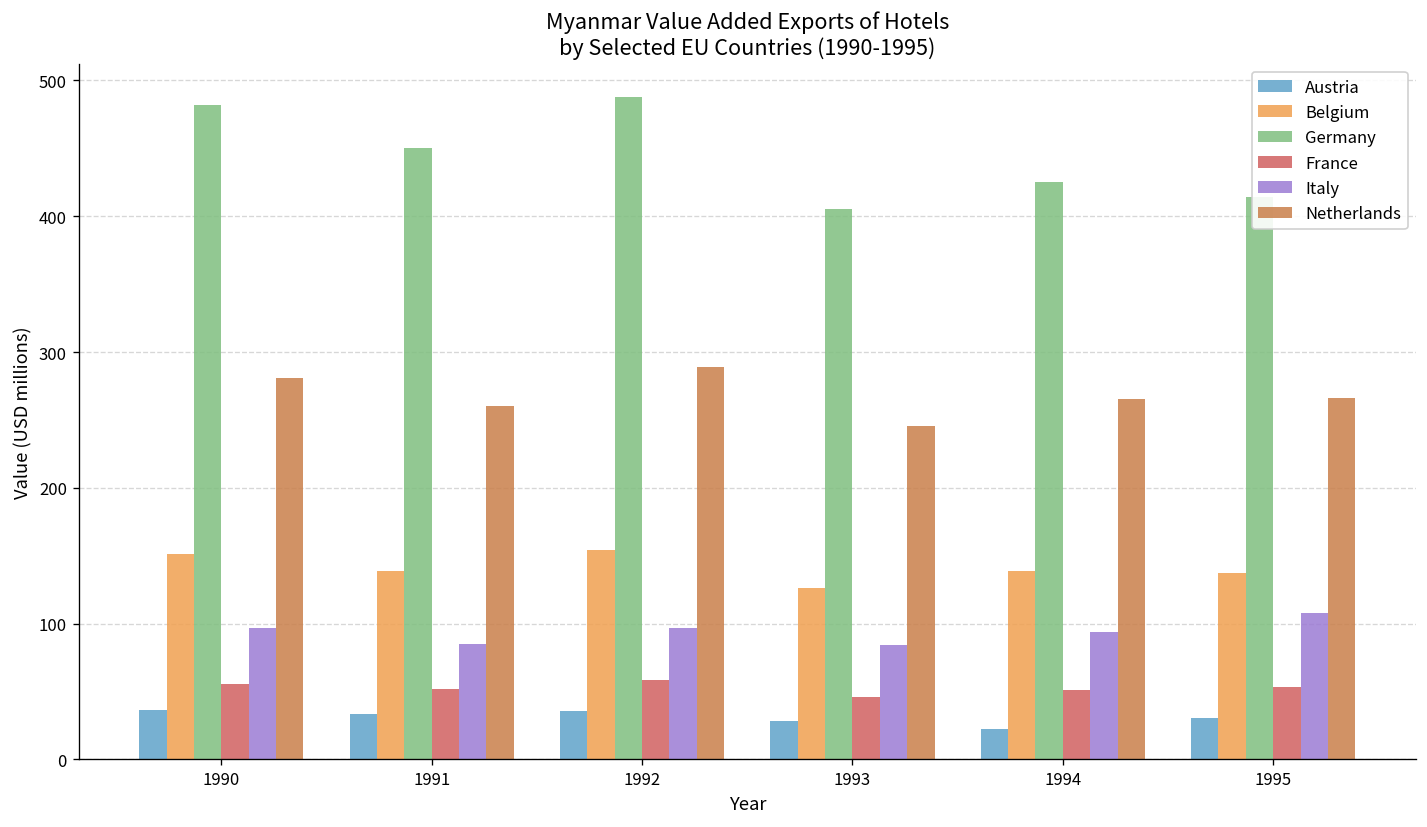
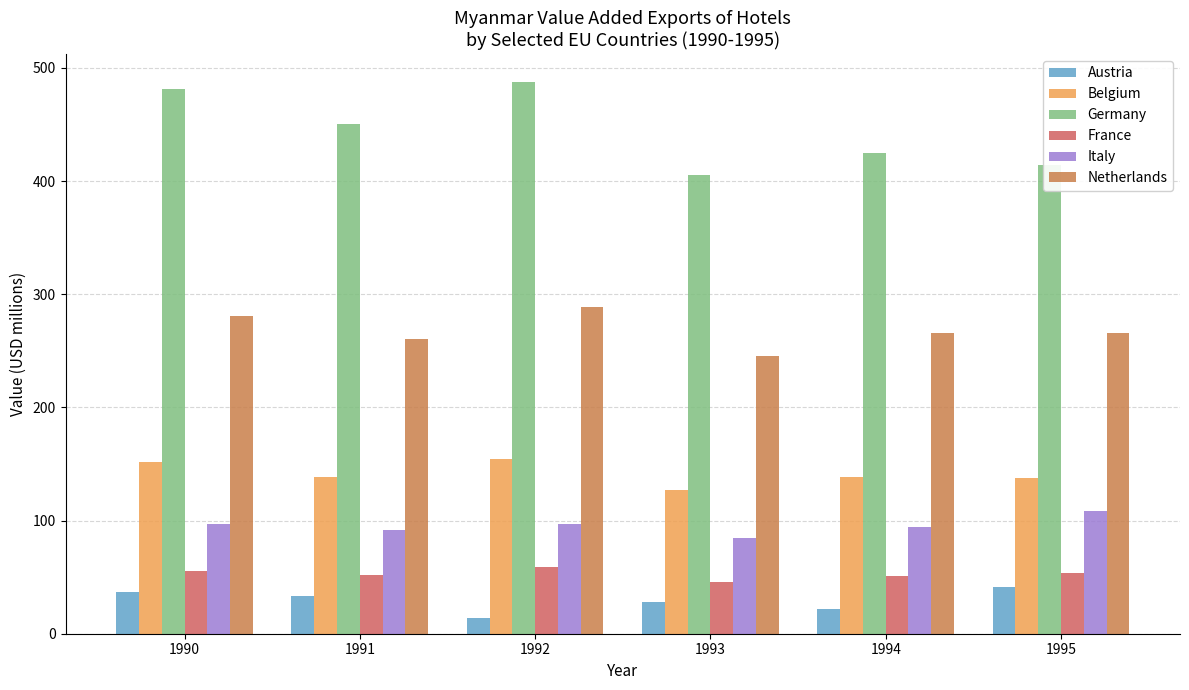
Italy, 1991: 85 -> 92
Austria, 1992: 36 -> 14
Austria, 1995: 31 -> 41
